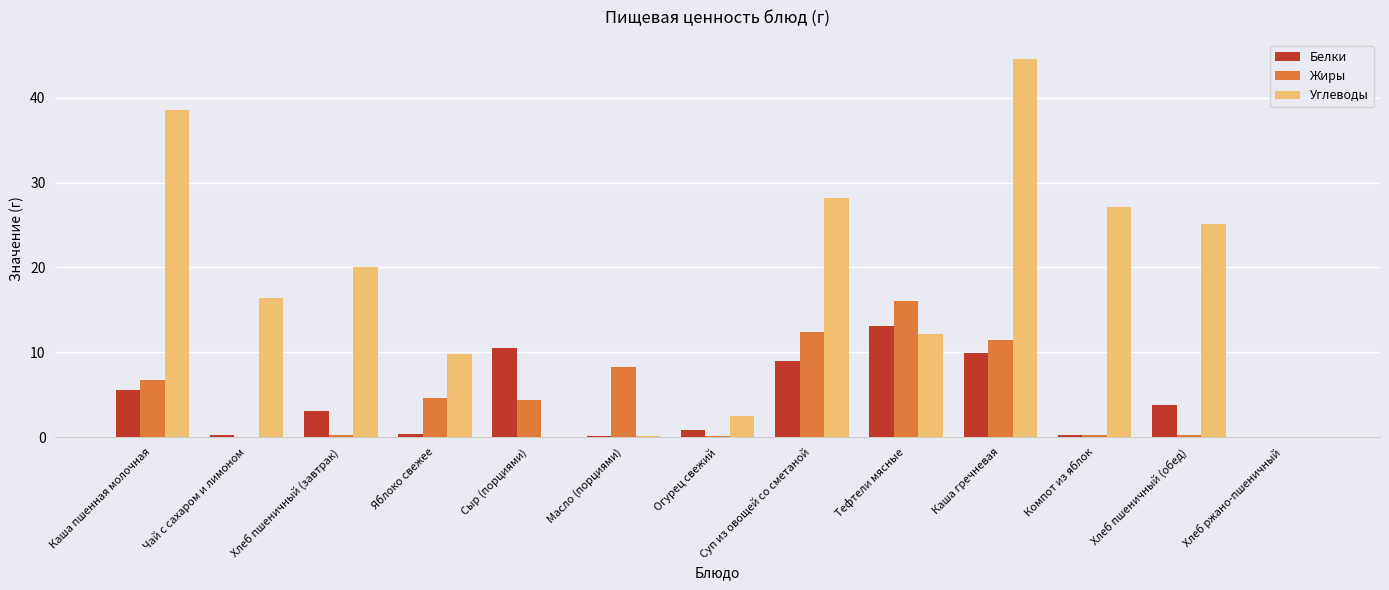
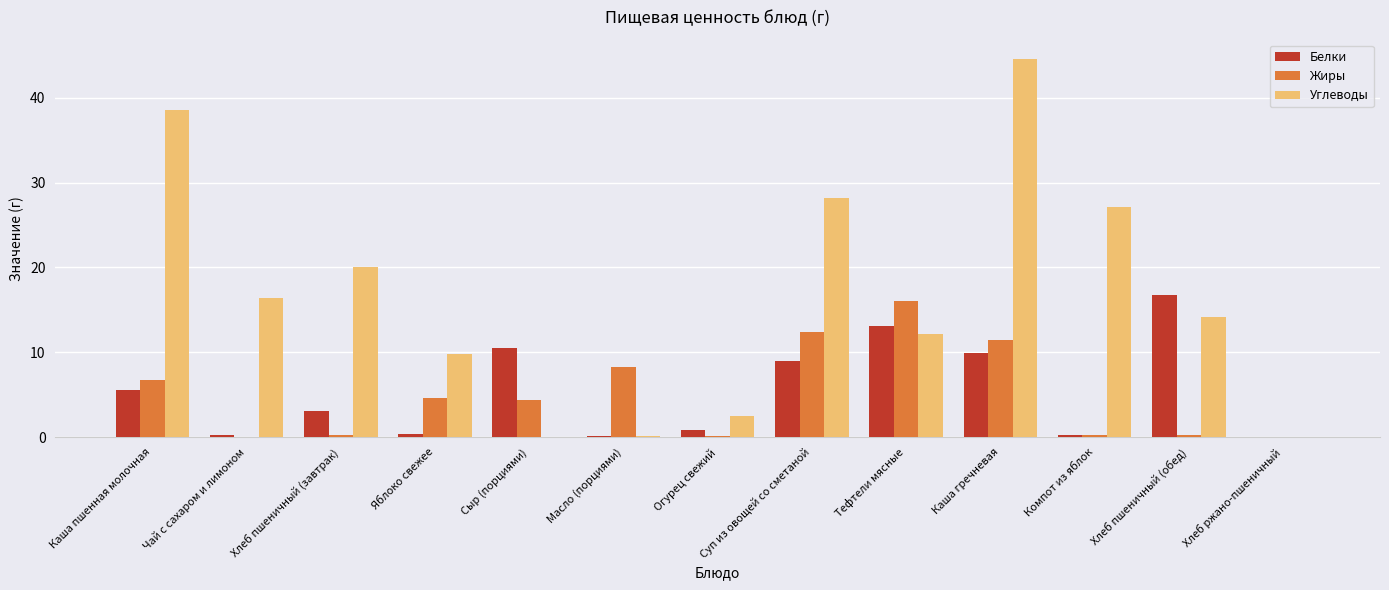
Белки, Хлеб пшеничный (обед): 4 -> 17
Углеводы, Хлеб пшеничный (обед): 25 -> 14
